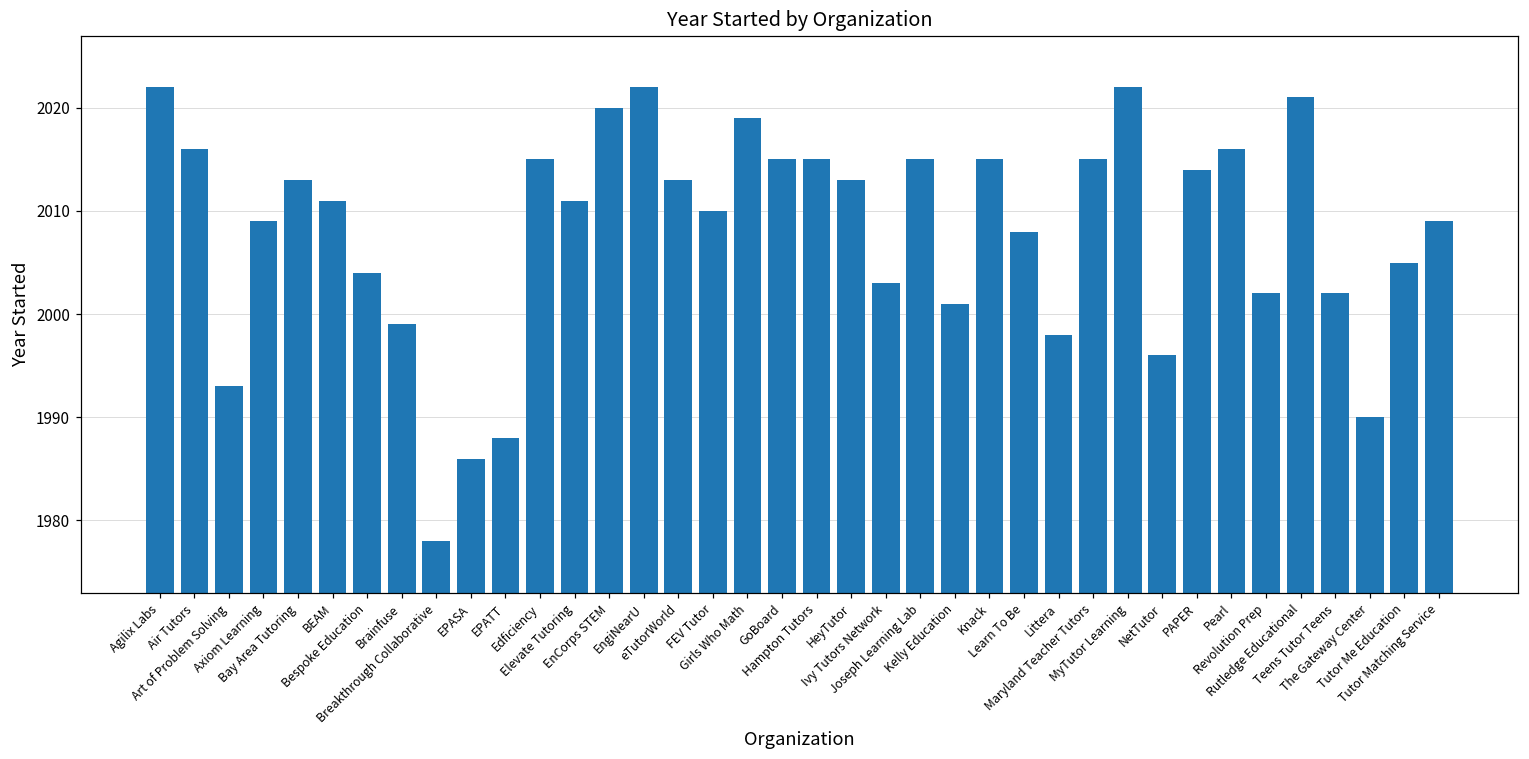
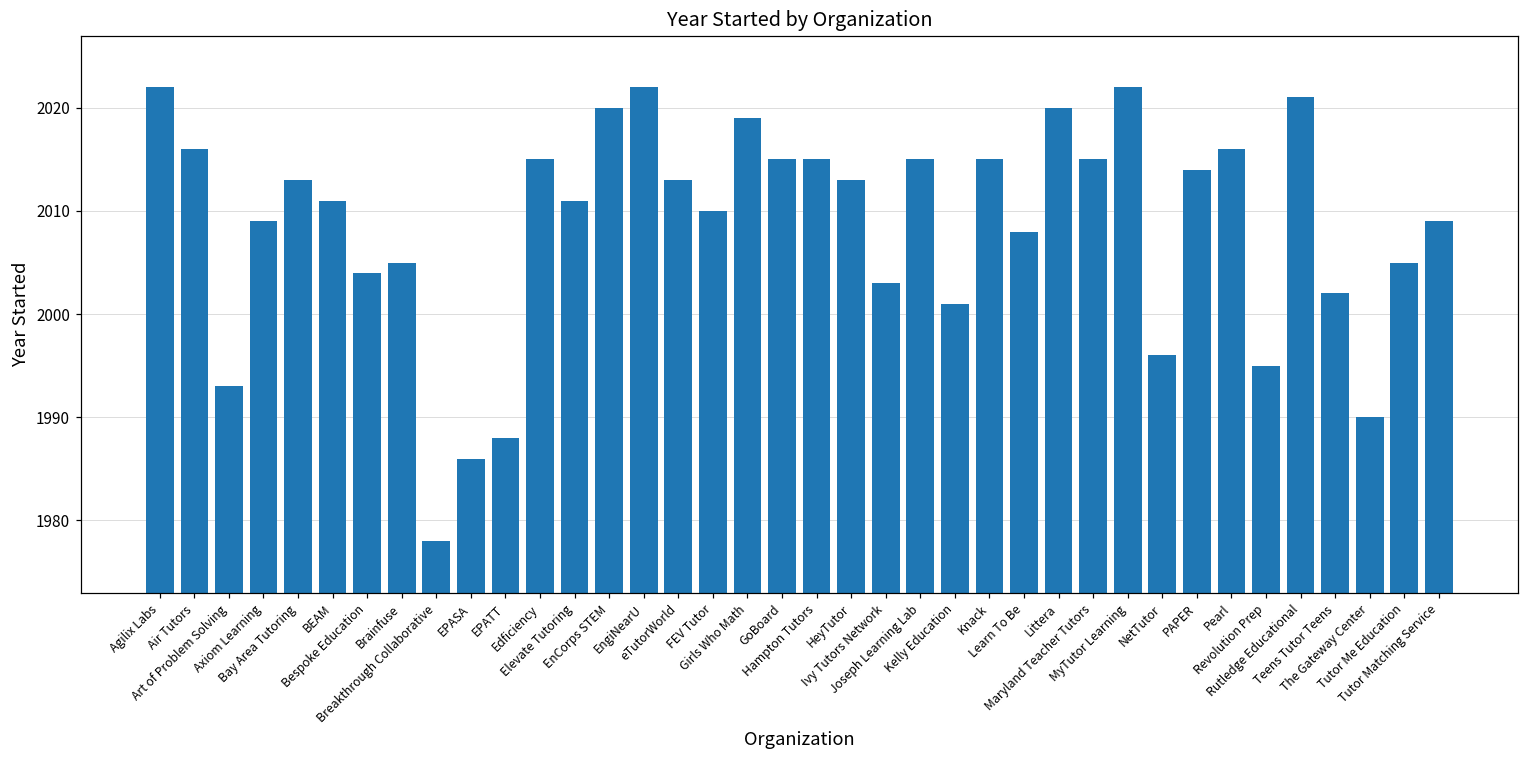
Brainfuse: 1999 -> 2005
Littera: 1998 -> 2020
Revolution Prep: 2002 -> 1995
